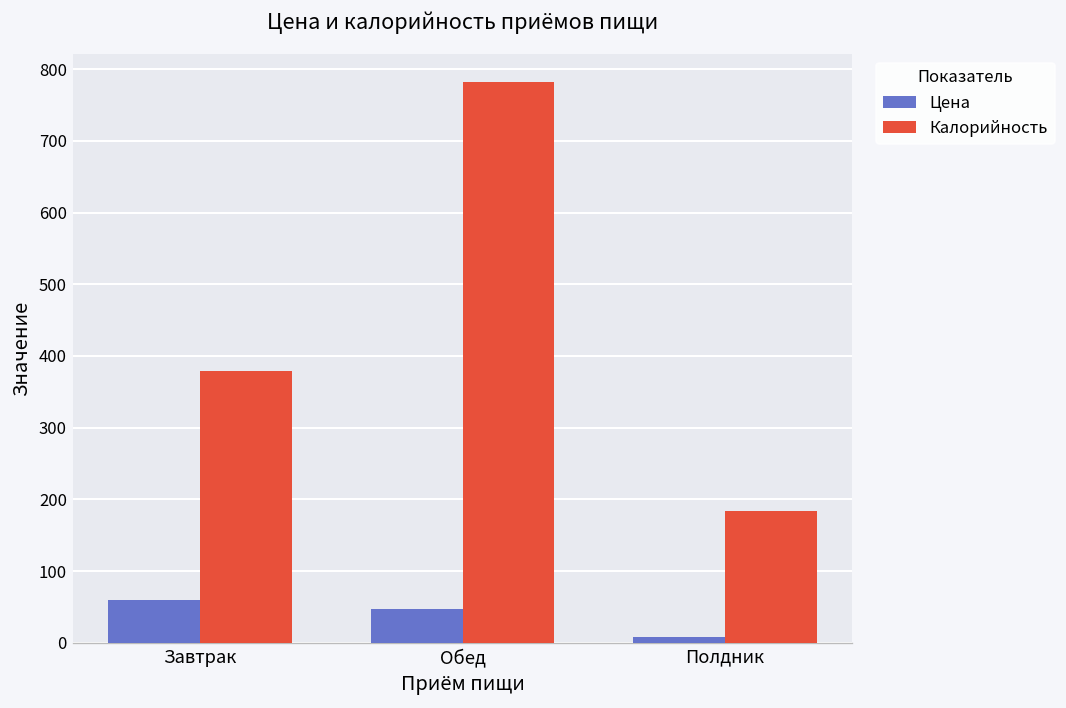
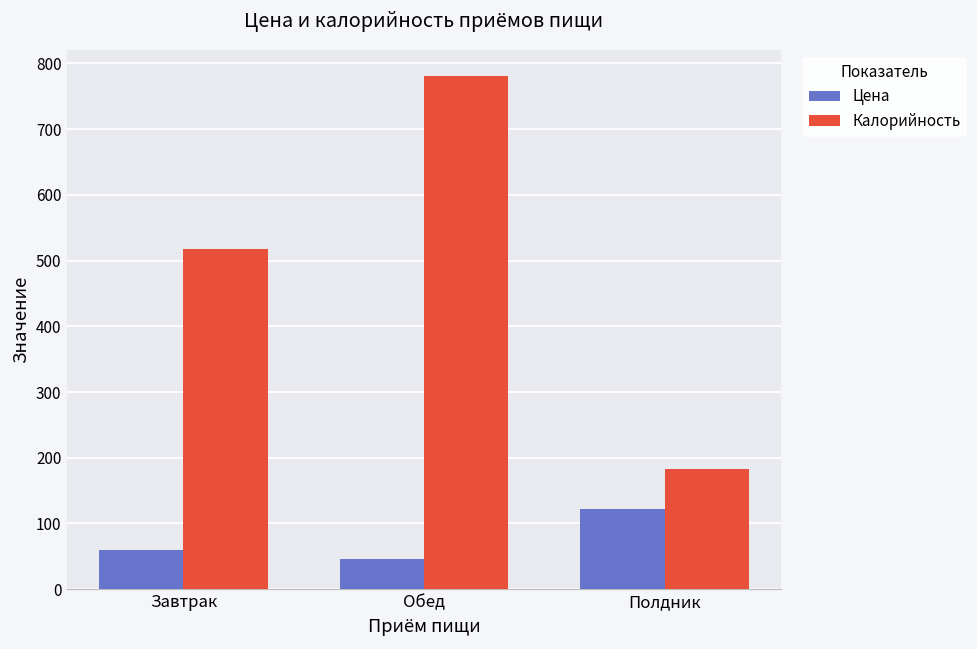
Калорийность, Завтрак: 380 -> 520
Цена, Полдник: 10 -> 120
